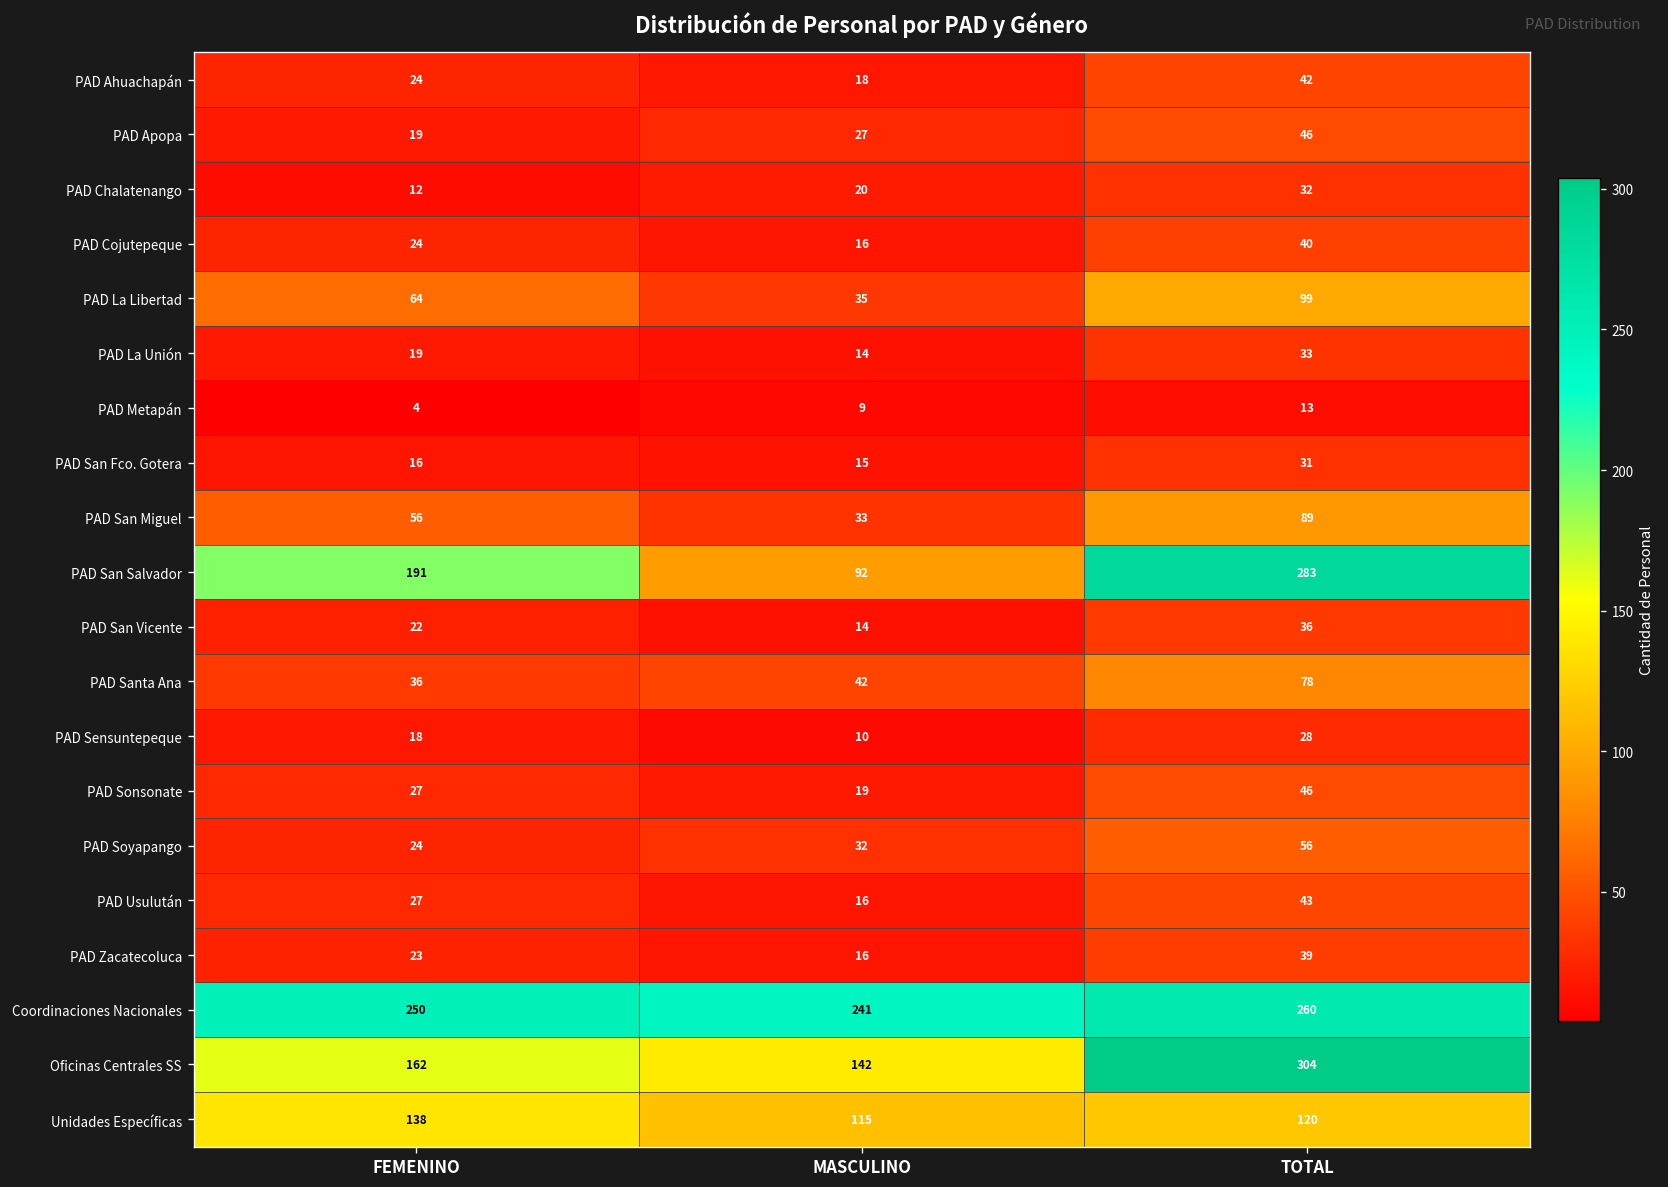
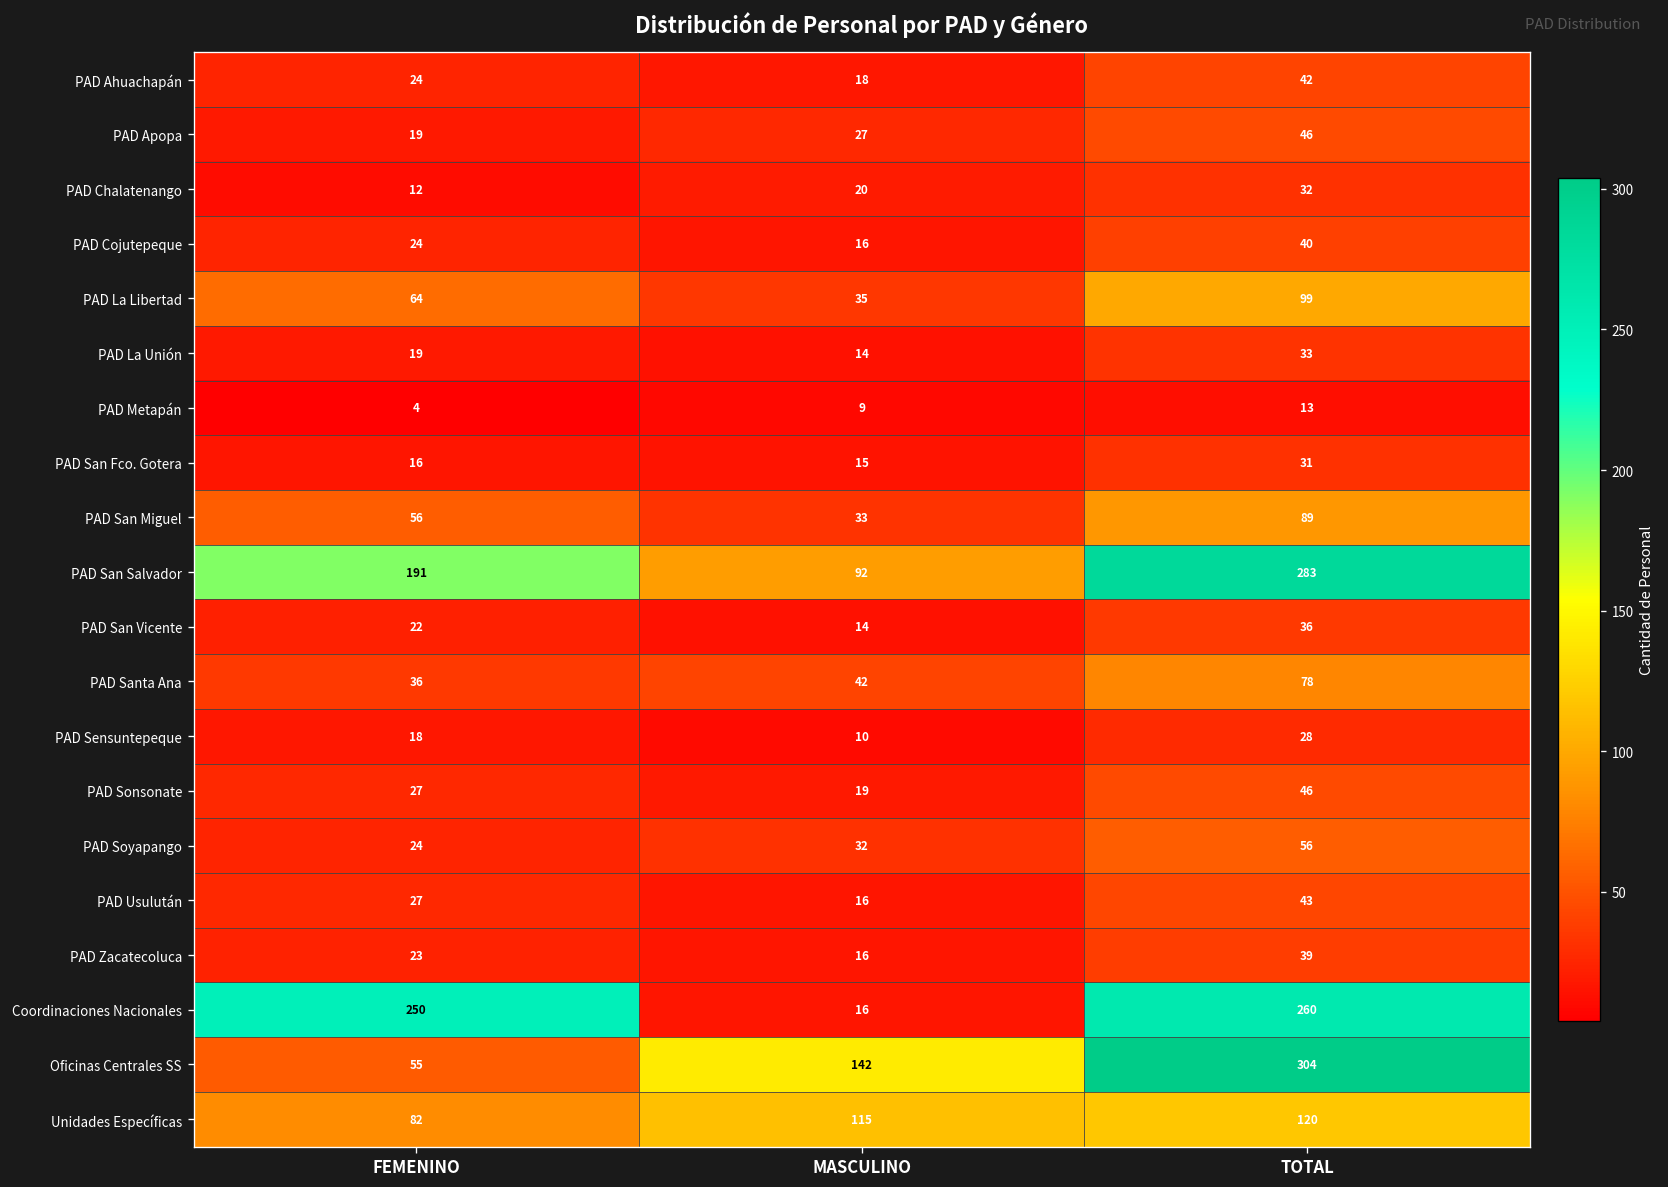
Coordinaciones Nacionales, MASCULINO: 241 -> 16
Oficinas Centrales SS, FEMENINO: 162 -> 55
Unidades Específicas, FEMENINO: 138 -> 82
